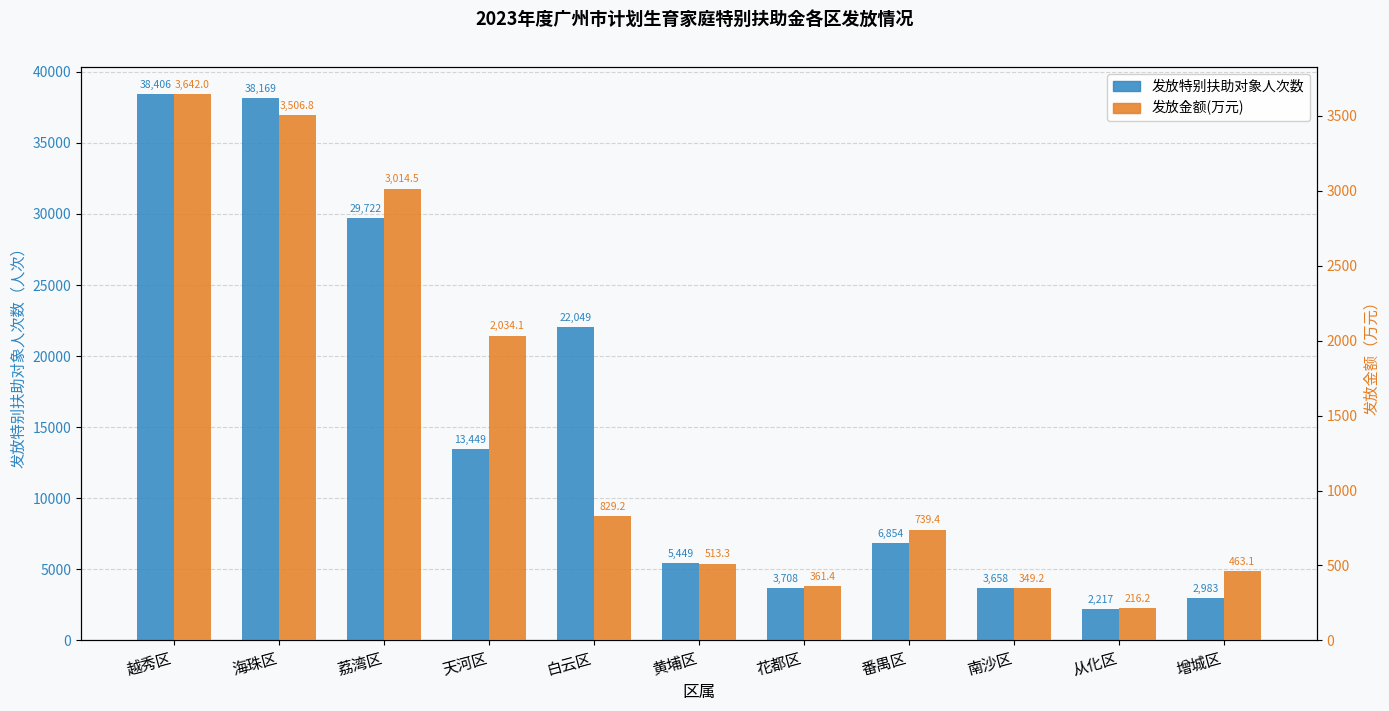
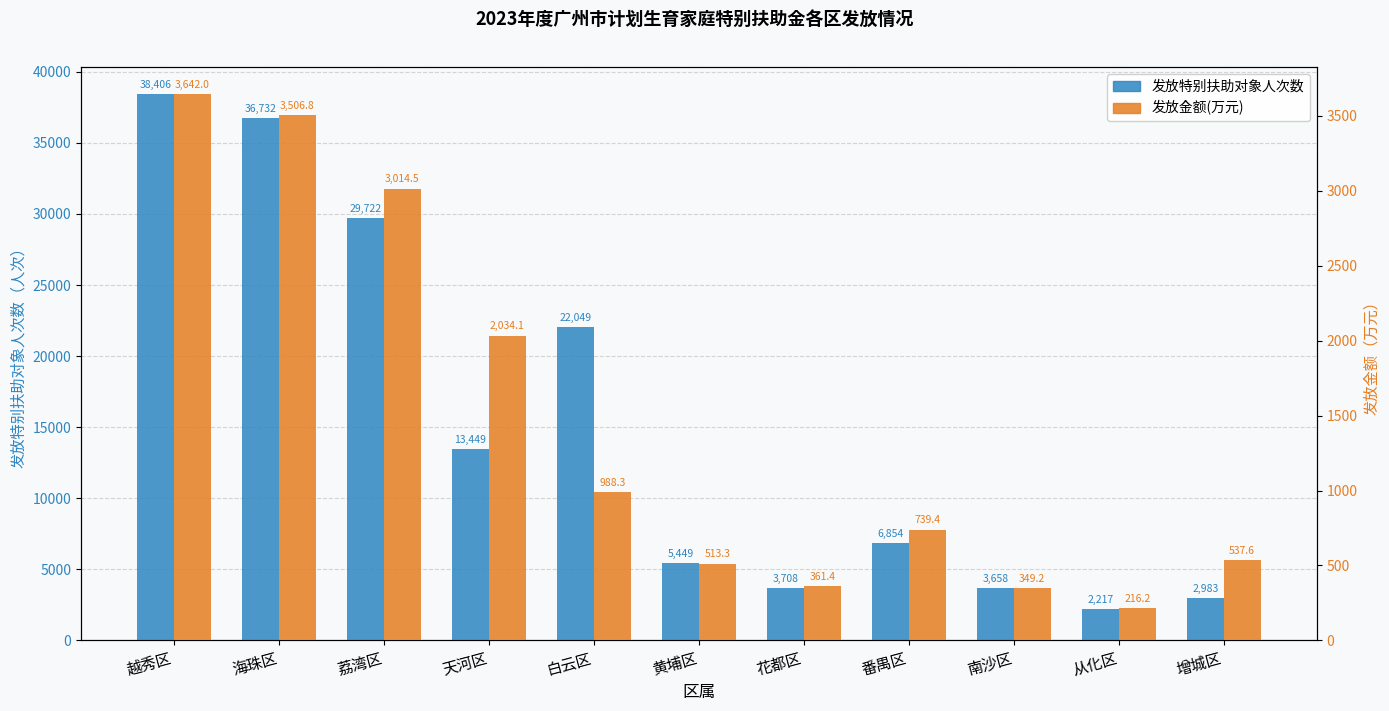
发放特别扶助对象人次数, 海珠区: 38,169 -> 36,732
发放金额(万元), 白云区: 829.2 -> 988.3
发放金额(万元), 增城区: 463.1 -> 537.6
